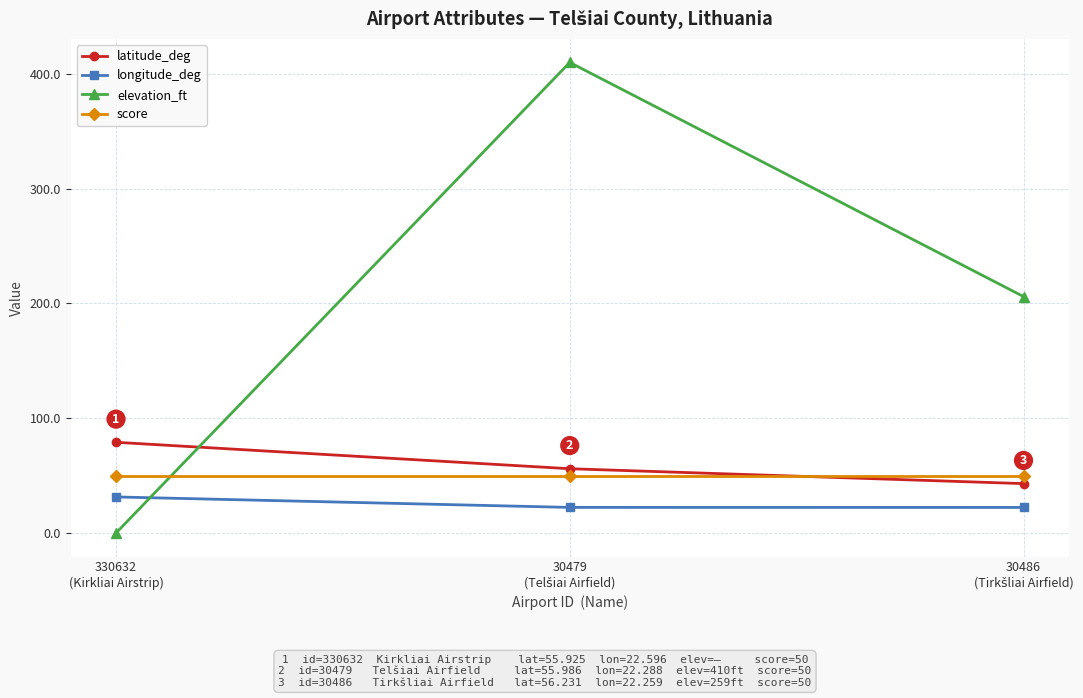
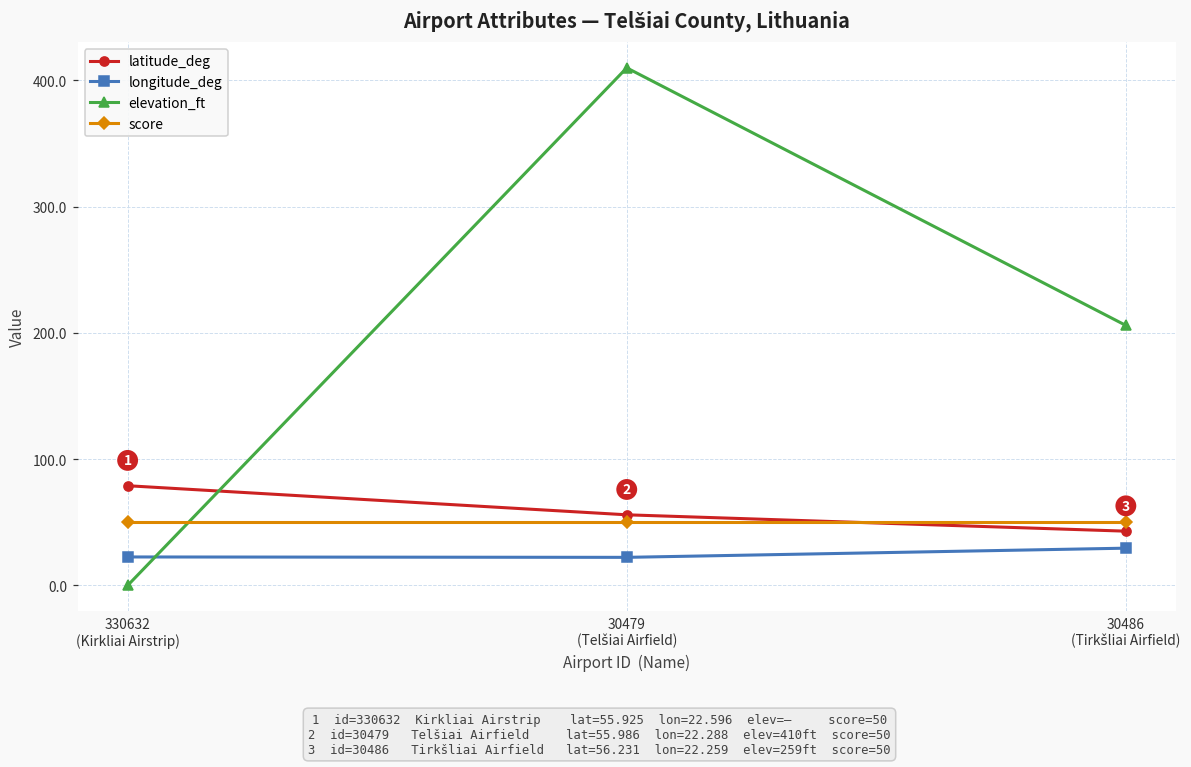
longitude_deg, 330632 (Kirkliai Airstrip): 31 -> 23
longitude_deg, 30486 (Tirkšliai Airfield): 22 -> 30
